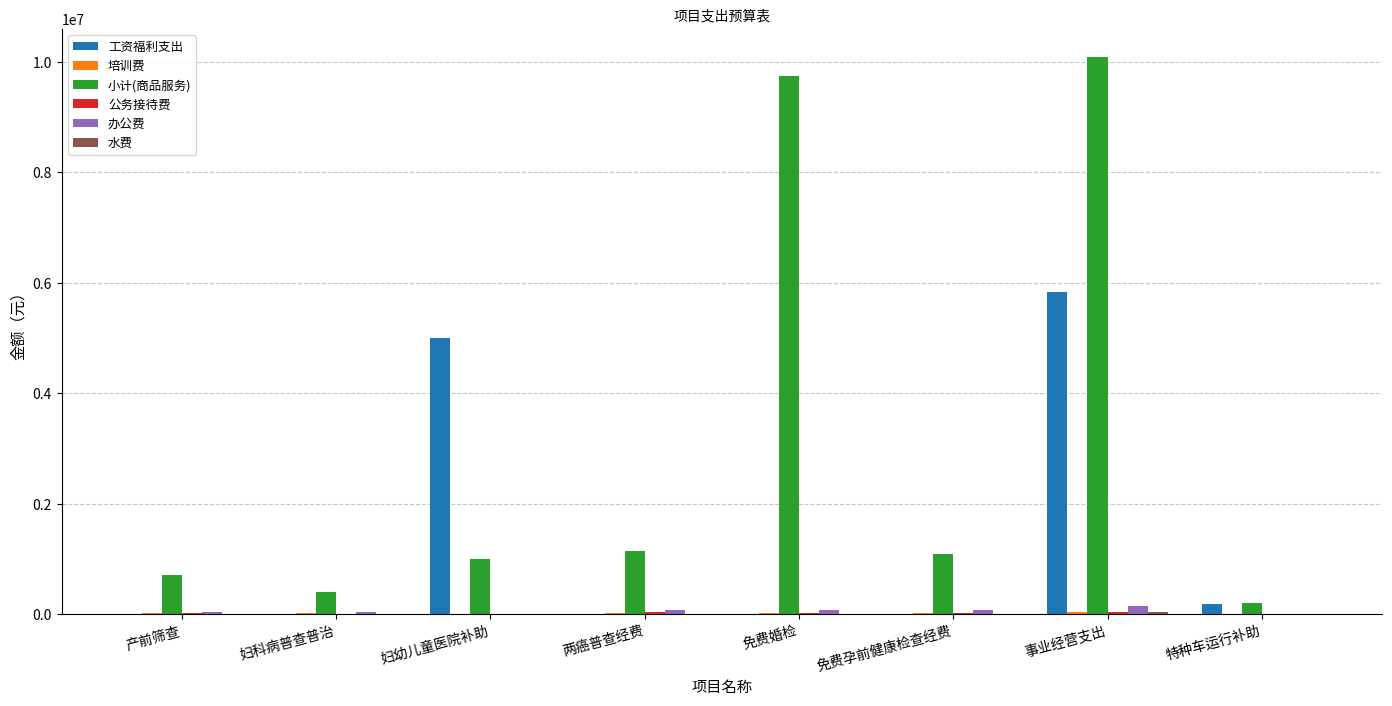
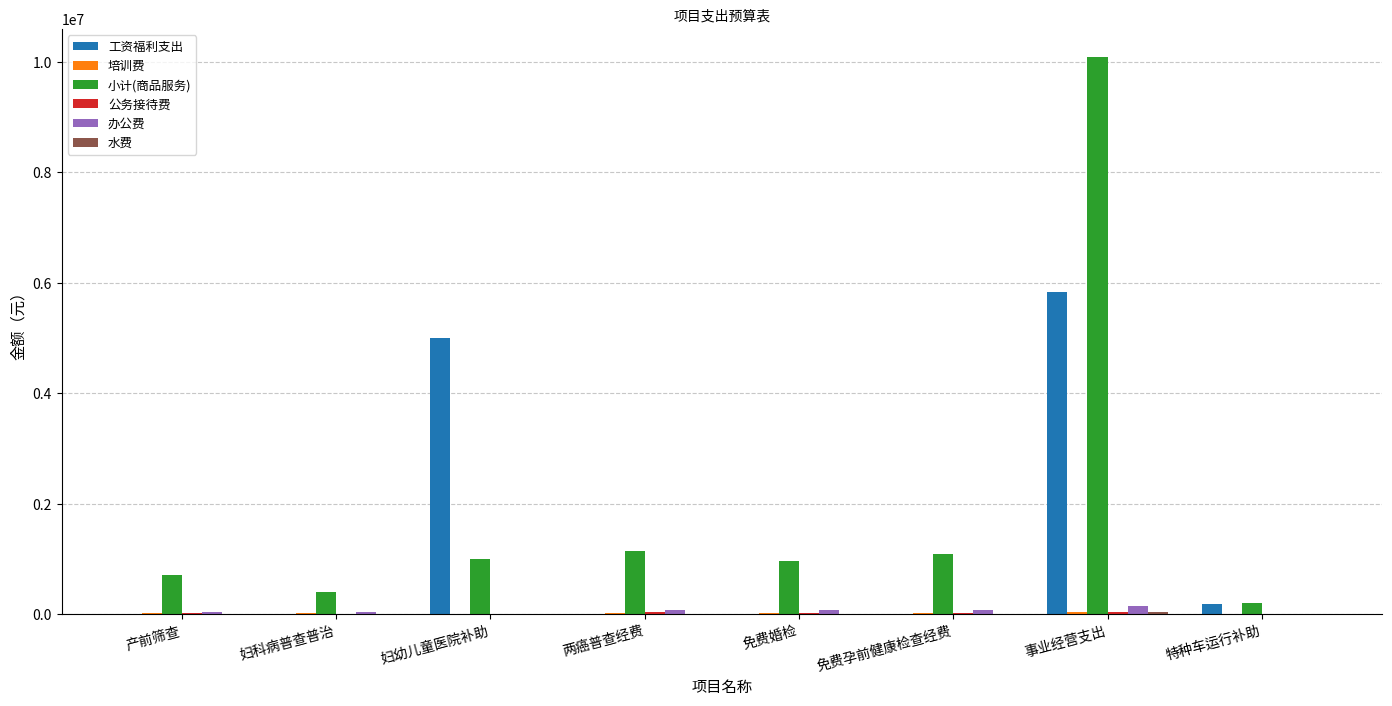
小计(商品服务), 免费婚检: 9700000 -> 1000000
